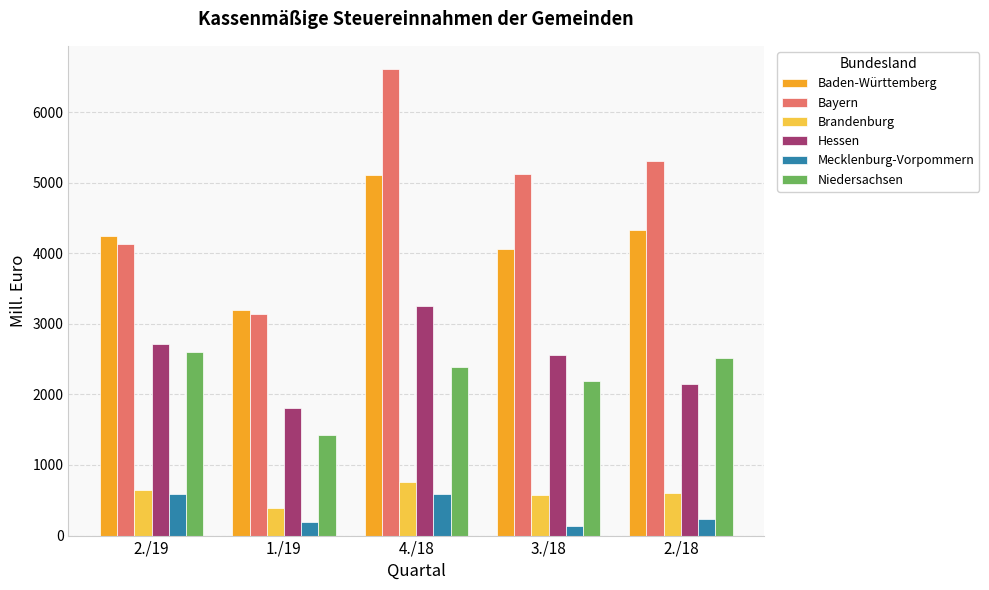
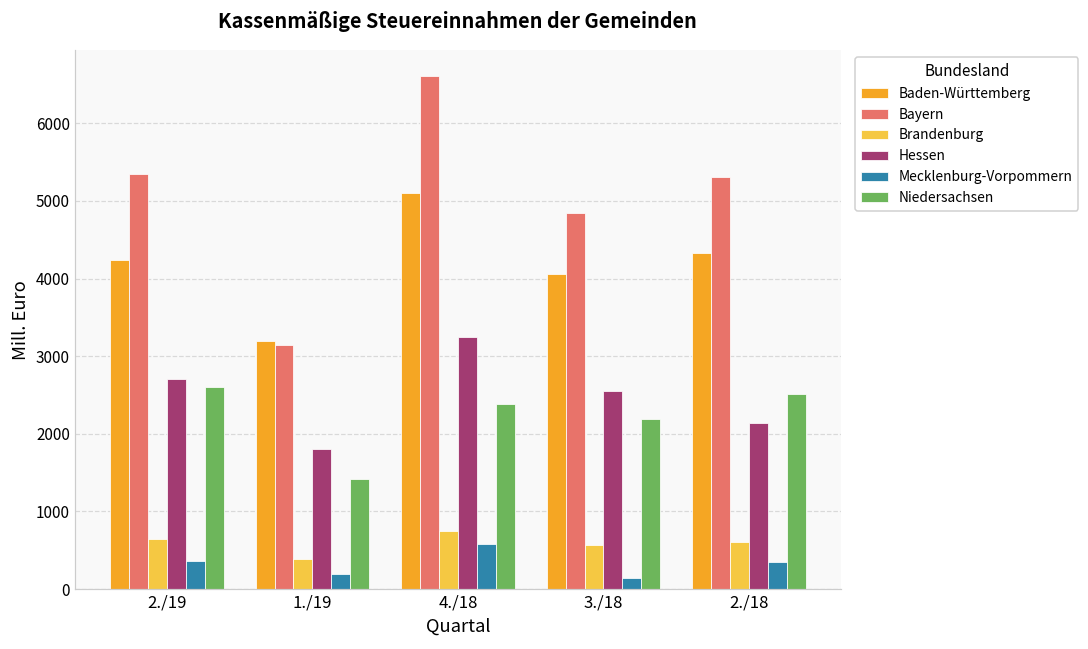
Bayern, 2./19: 4100 -> 5300
Mecklenburg-Vorpommern, 2./19: 600 -> 400
Bayern, 3./18: 5100 -> 4800
Mecklenburg-Vorpommern, 2./18: 200 -> 400
